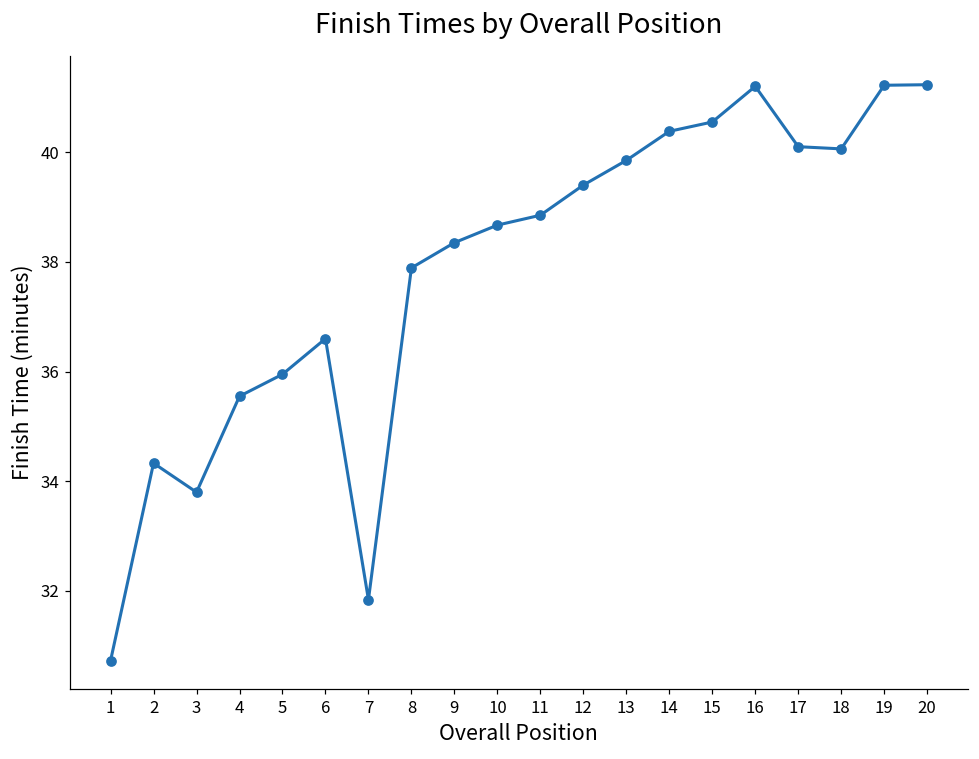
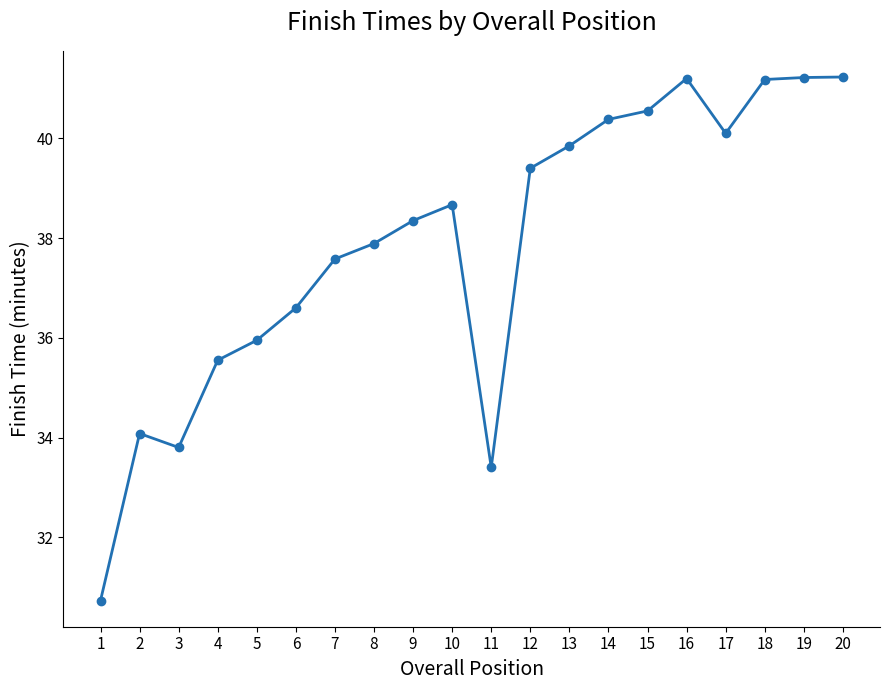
2: 34.3 -> 34.1
7: 31.8 -> 37.6
11: 38.9 -> 33.4
18: 40.1 -> 41.2
